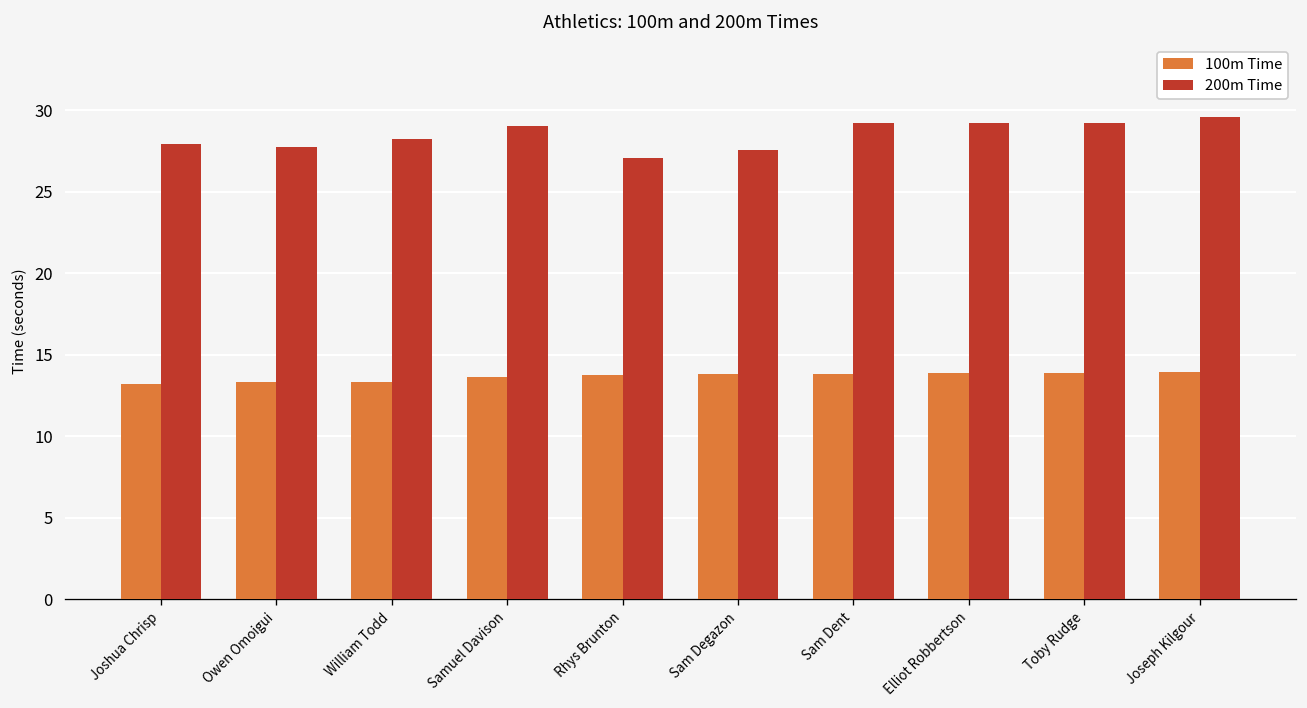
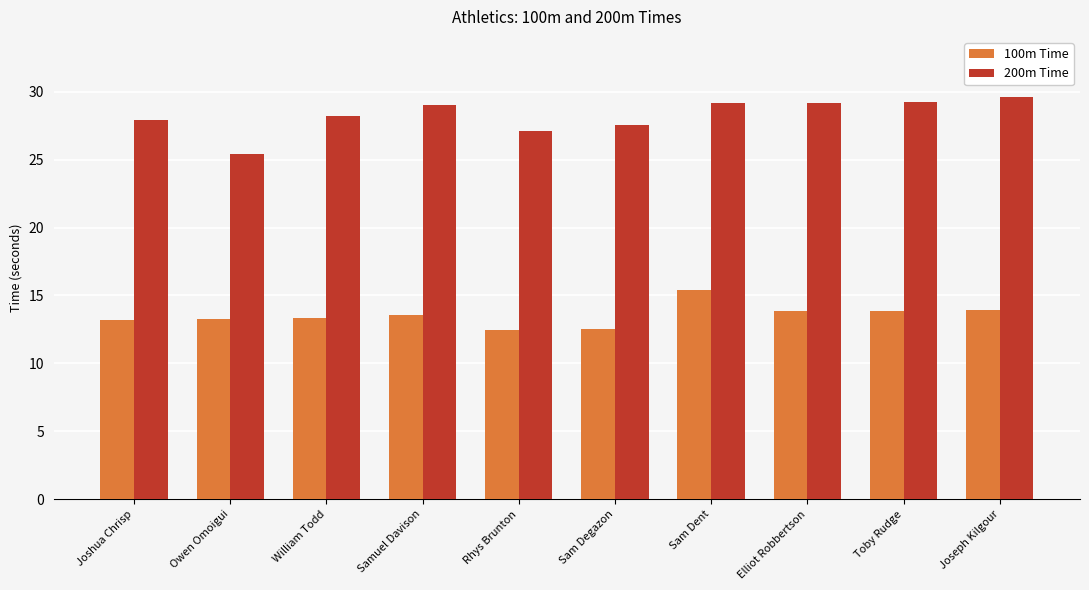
200m Time, Owen Omoigui: 27.7 -> 25.4
100m Time, Rhys Brunton: 13.7 -> 12.5
100m Time, Sam Degazon: 13.8 -> 12.5
100m Time, Sam Dent: 13.8 -> 15.4
